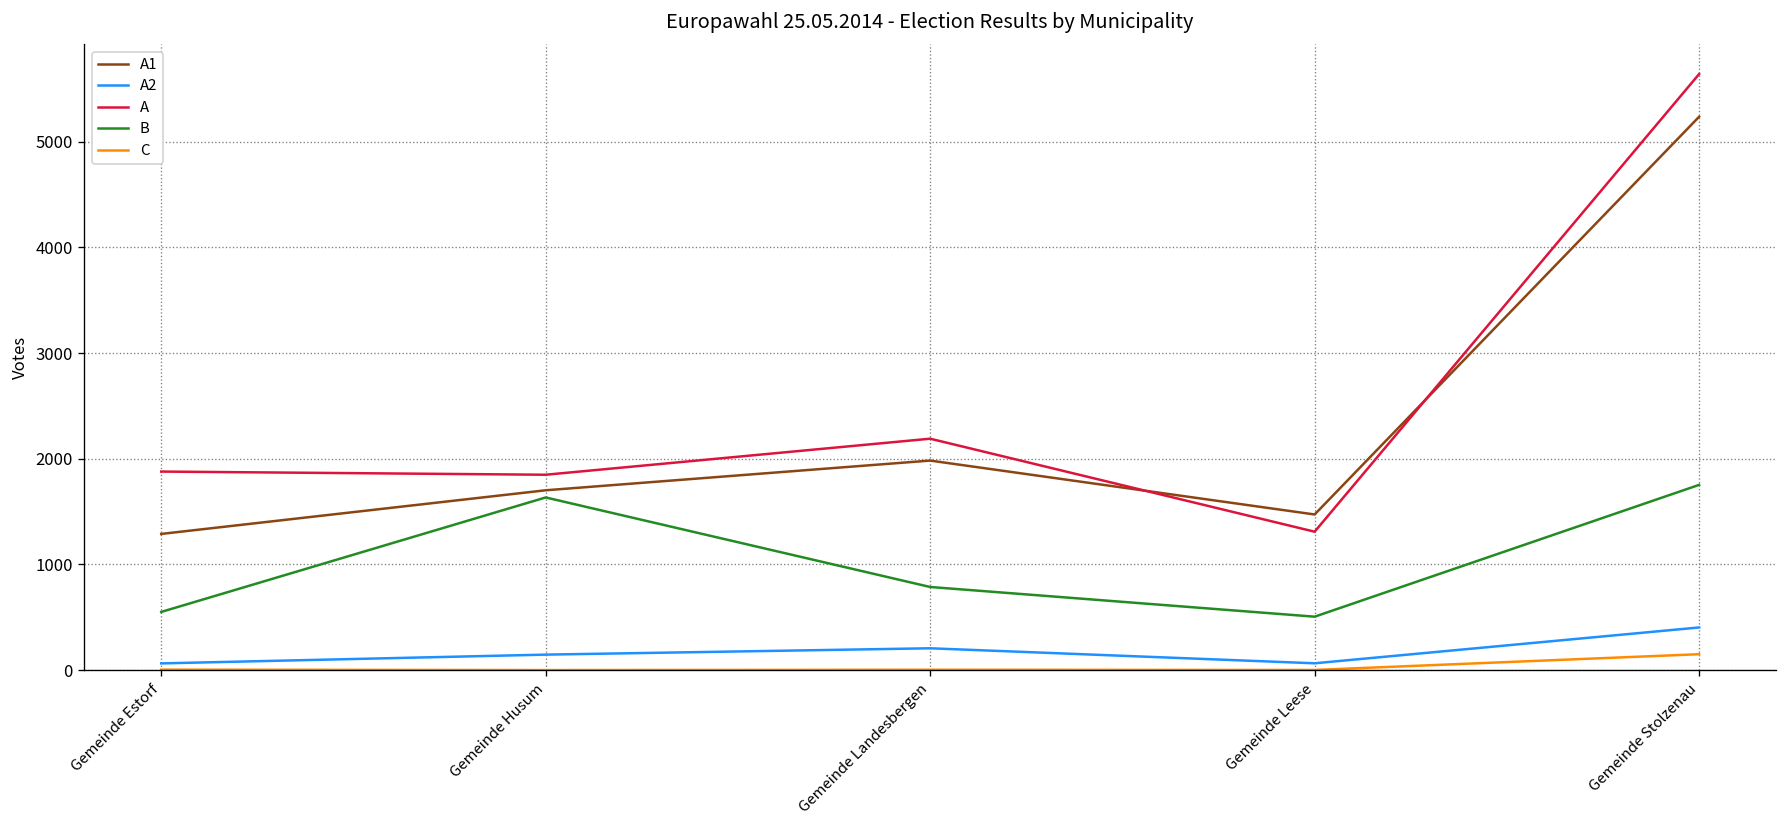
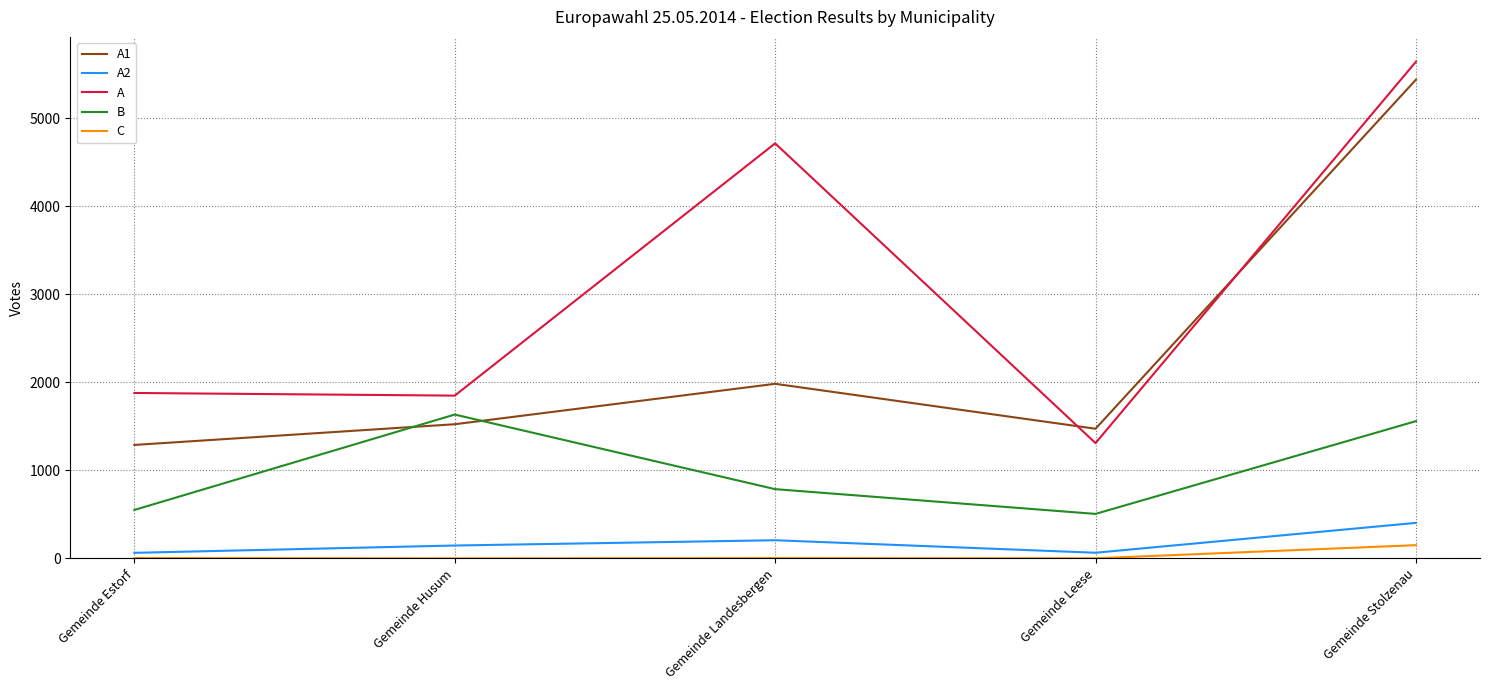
A1, Gemeinde Husum: 1700 -> 1500
A, Gemeinde Landesbergen: 2200 -> 4700
A1, Gemeinde Stolzenau: 5200 -> 5400
B, Gemeinde Stolzenau: 1800 -> 1600
